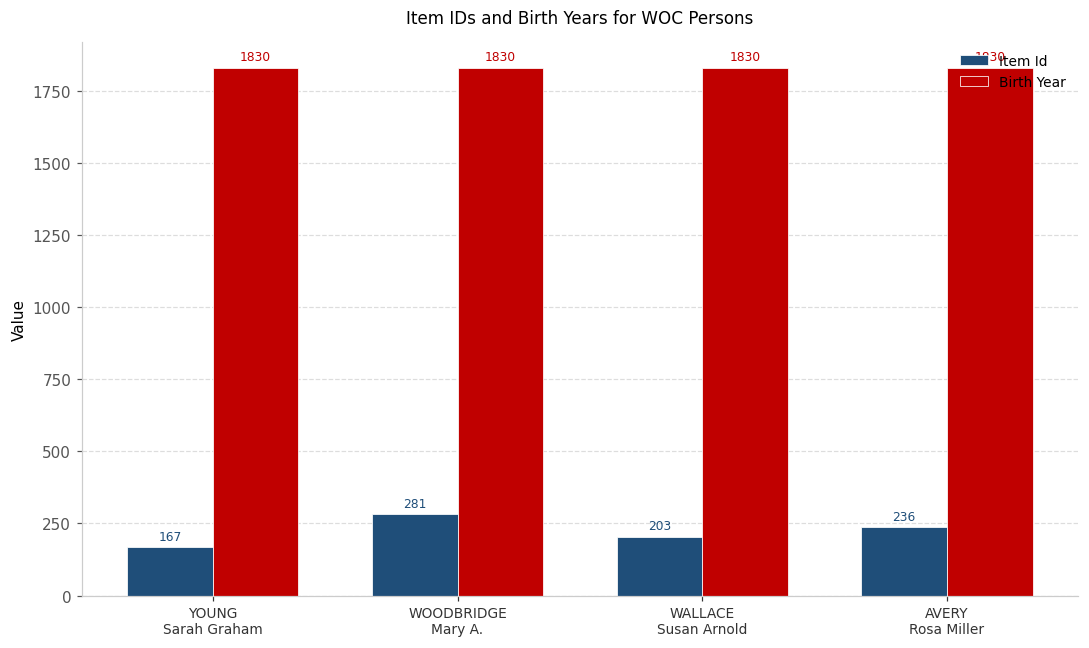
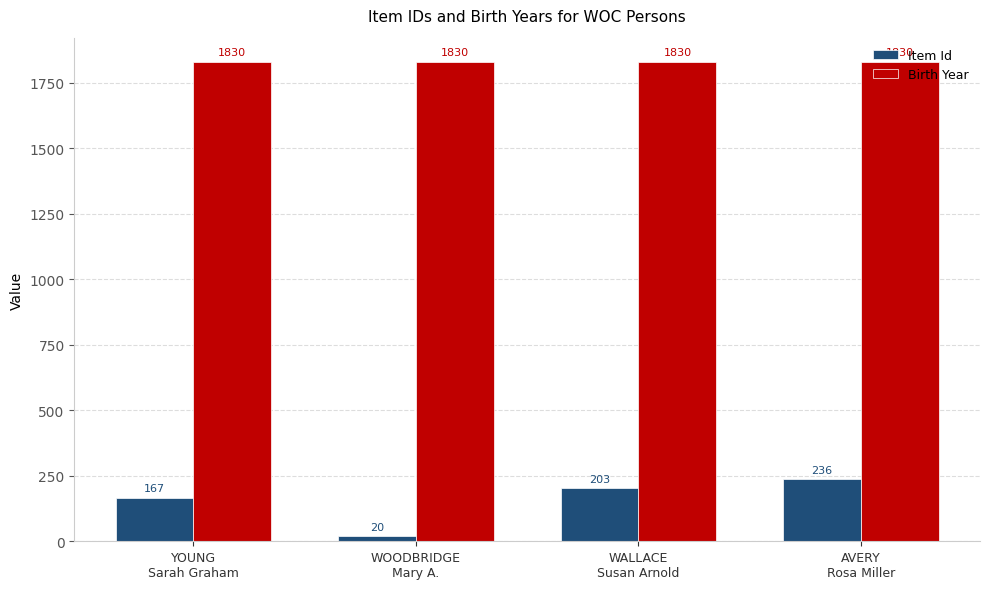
Item Id, WOODBRIDGE Mary A.: 281 -> 20
